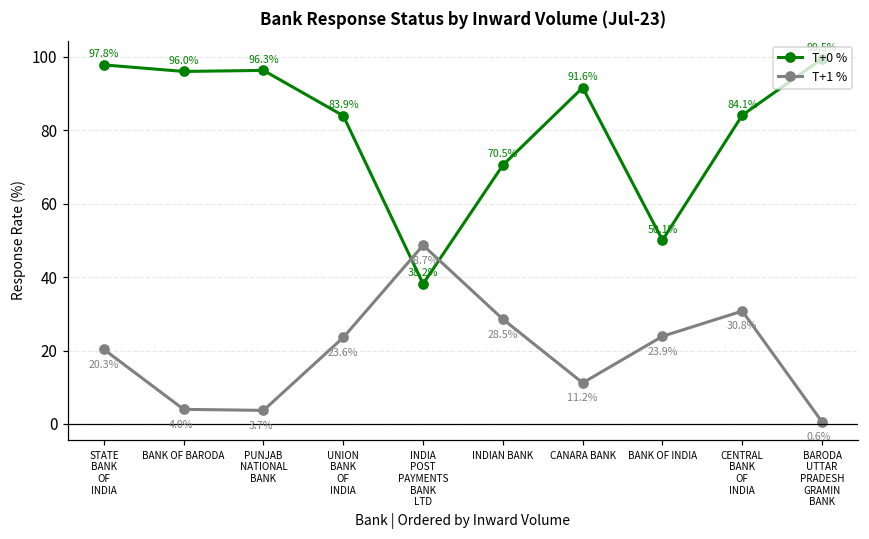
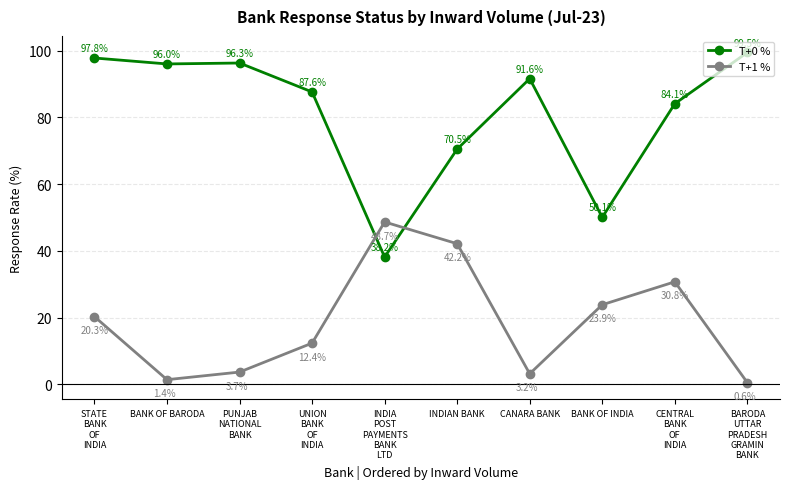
T+1 %, BANK OF BARODA: 4.0% -> 1.4%
T+0 %, UNION BANK OF INDIA: 83.9% -> 87.6%
T+1 %, UNION BANK OF INDIA: 23.6% -> 12.4%
T+1 %, INDIAN BANK: 28.5% -> 42.2%
T+1 %, CANARA BANK: 11.2% -> 3.2%
